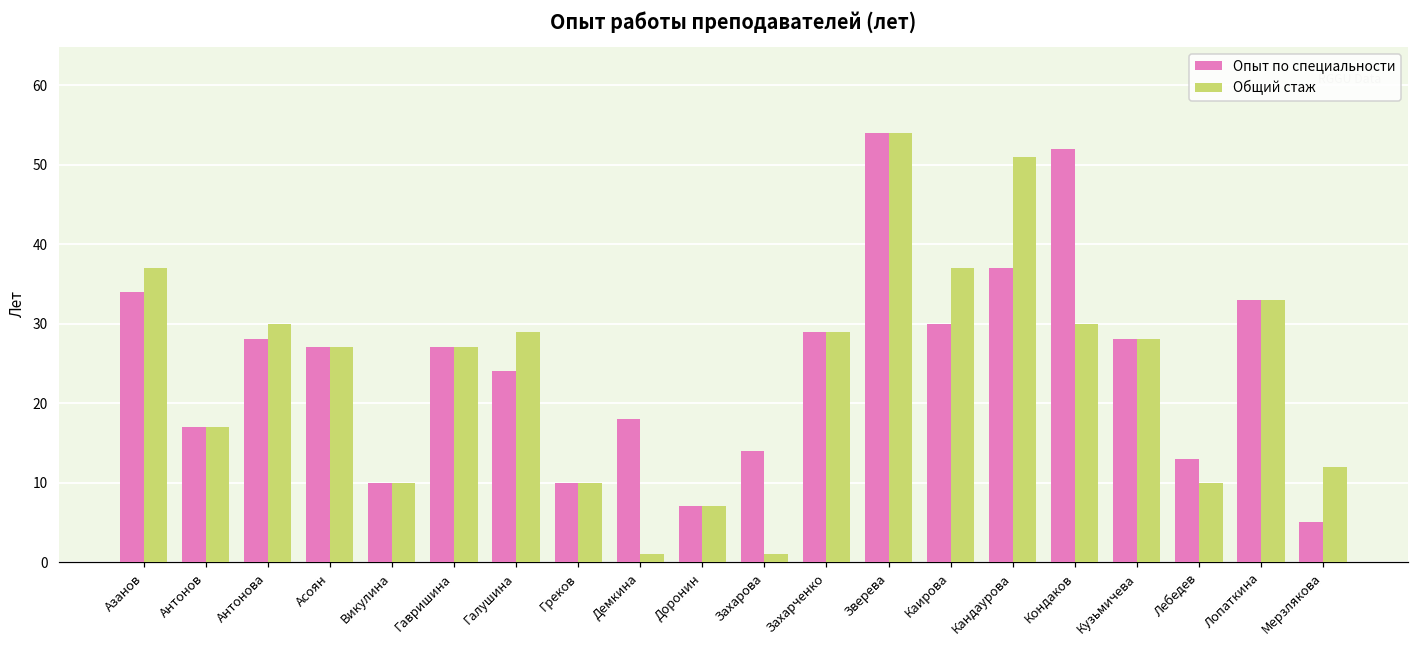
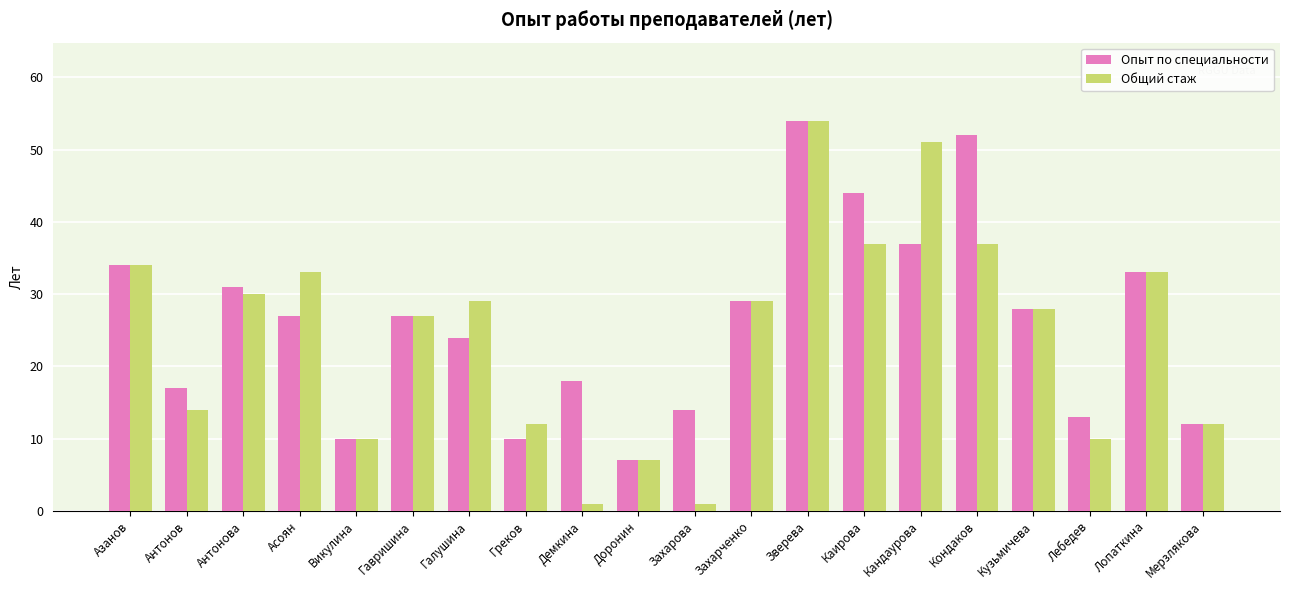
Общий стаж, Азанов: 37 -> 34
Общий стаж, Антонов: 17 -> 14
Опыт по специальности, Антонова: 28 -> 31
Общий стаж, Асоян: 27 -> 33
Общий стаж, Греков: 10 -> 12
Опыт по специальности, Каирова: 30 -> 44
Общий стаж, Кондаков: 30 -> 37
Опыт по специальности, Мерзлякова: 5 -> 12
